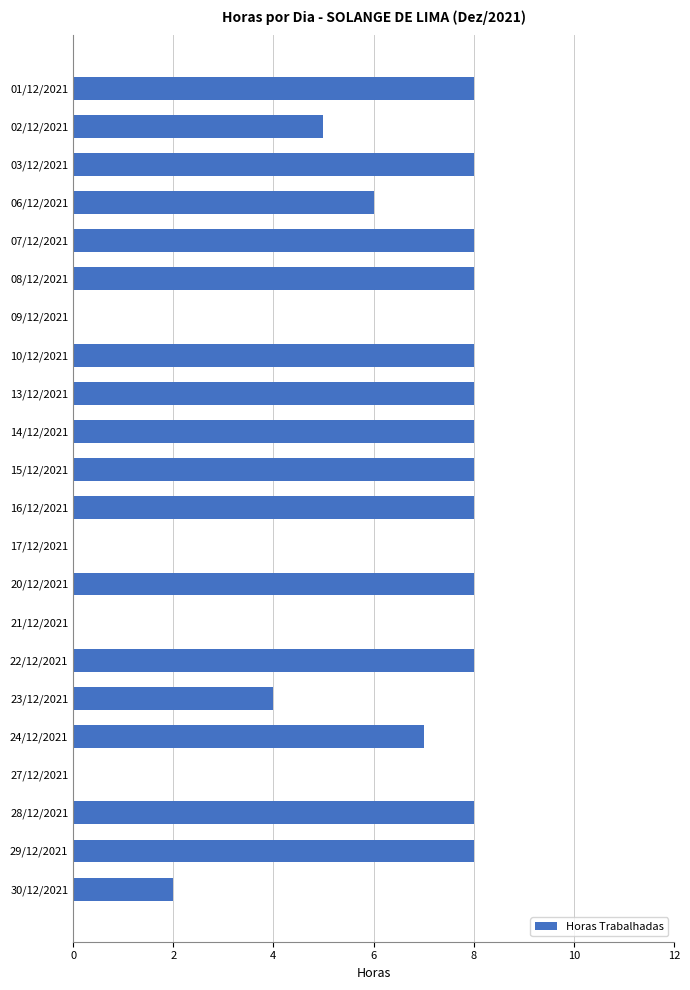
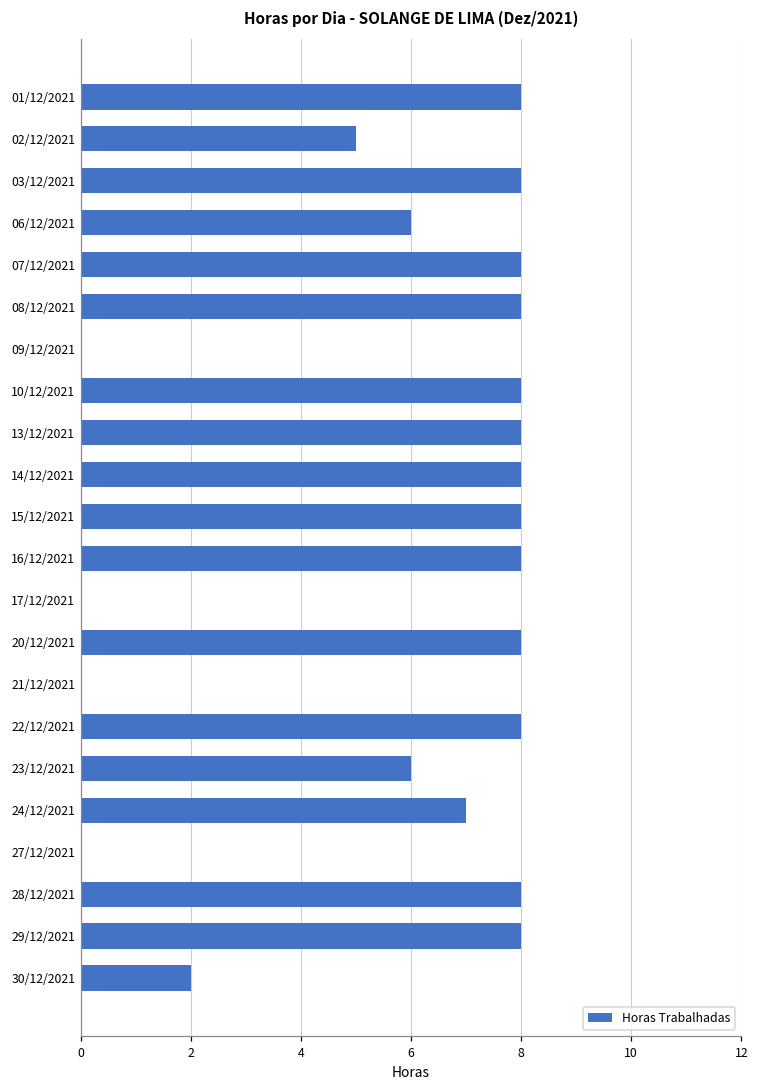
23/12/2021: 4 -> 6
